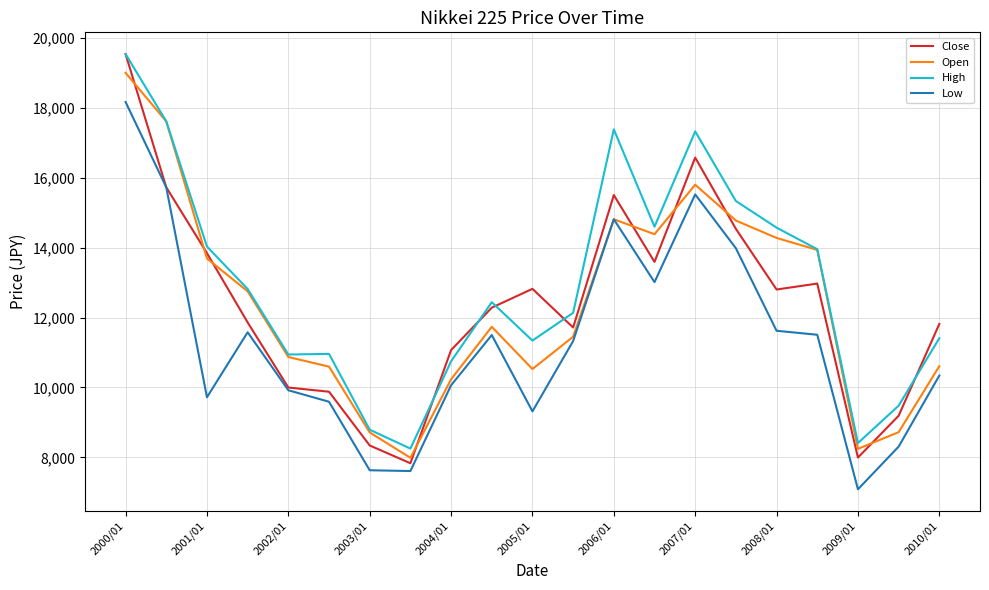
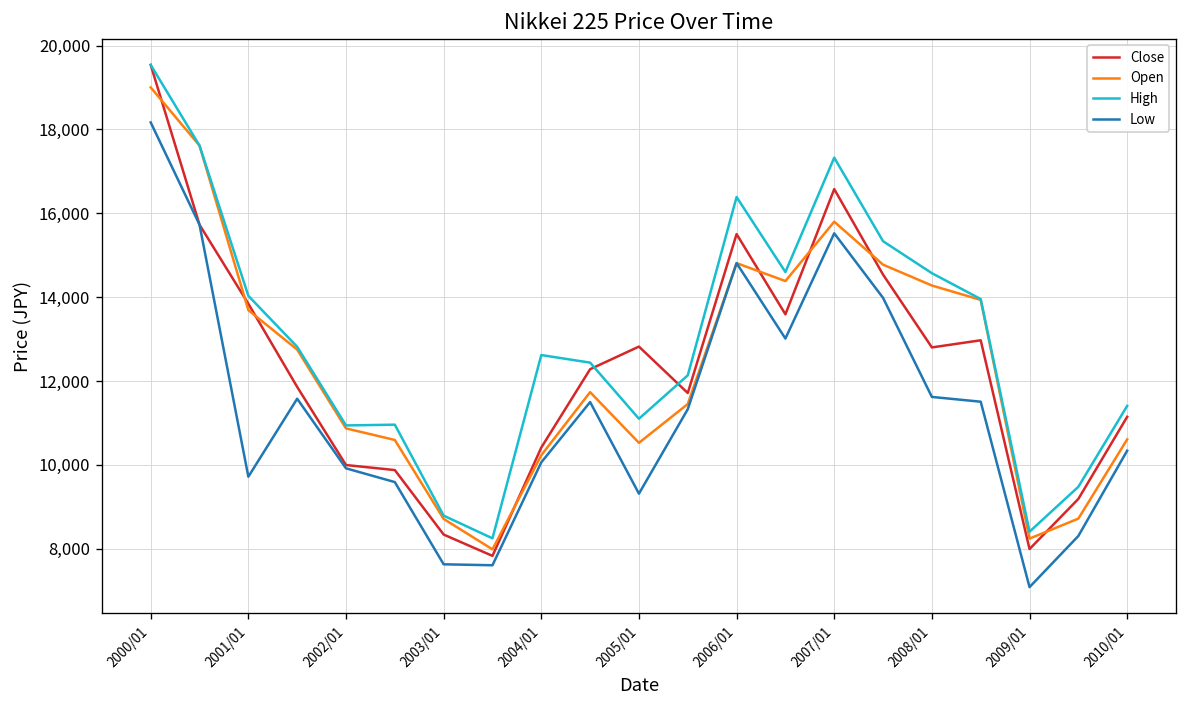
Close, 2004/01: 11,100 -> 10,400
High, 2004/01: 10,700 -> 12,600
High, 2005/01: 11,300 -> 11,100
High, 2006/01: 17,400 -> 16,400
Close, 2010/01: 11,800 -> 11,100
